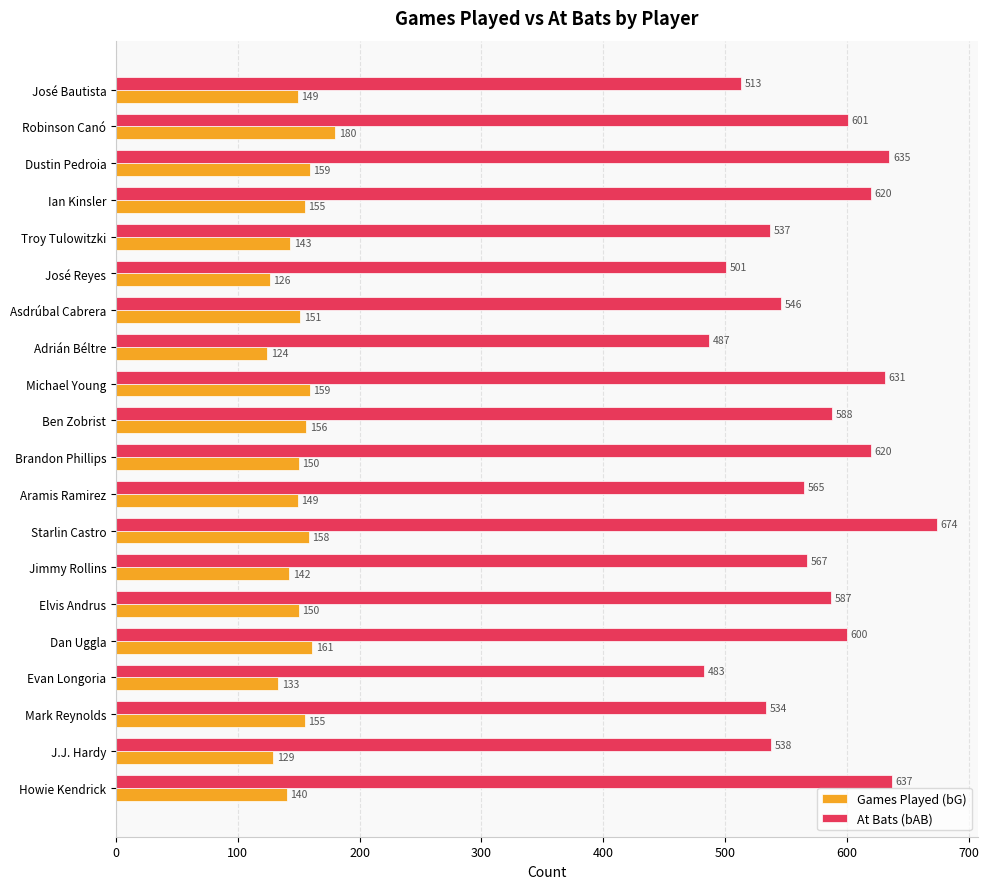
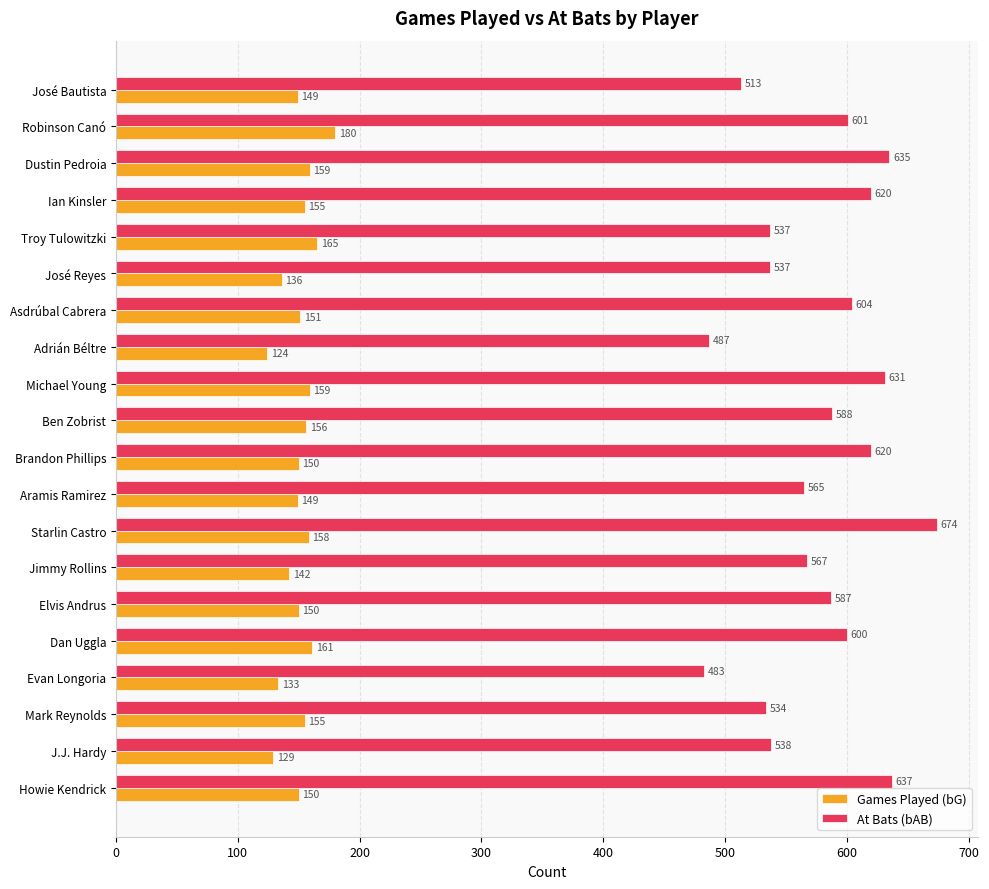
Games Played (bG), Troy Tulowitzki: 143 -> 165
At Bats (bAB), José Reyes: 501 -> 537
Games Played (bG), José Reyes: 126 -> 136
At Bats (bAB), Asdrúbal Cabrera: 546 -> 604
Games Played (bG), Howie Kendrick: 140 -> 150
